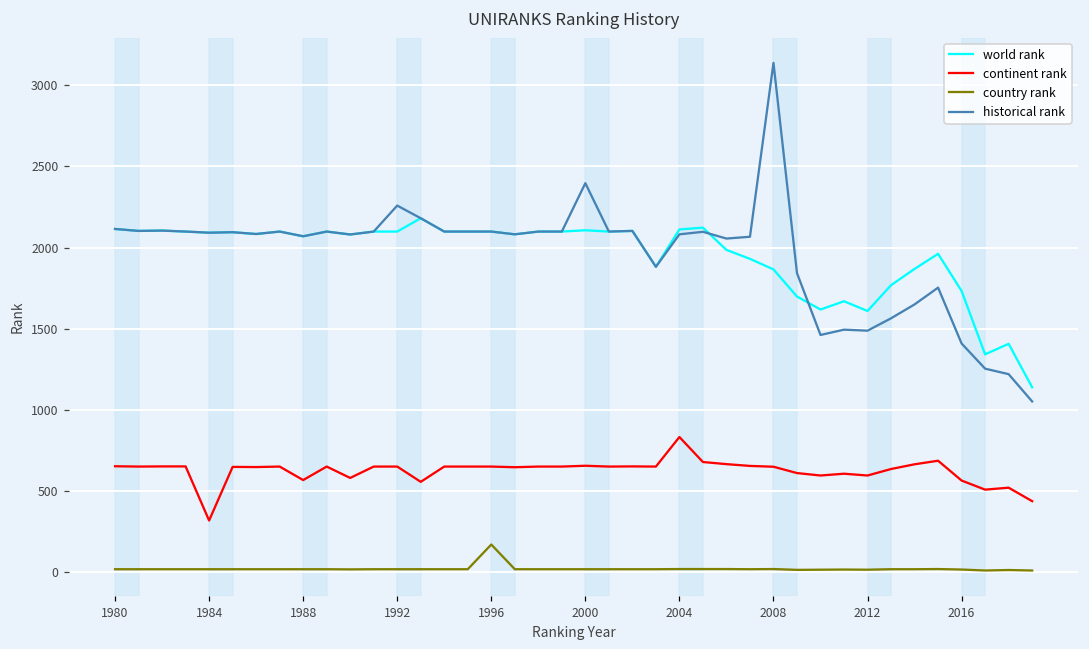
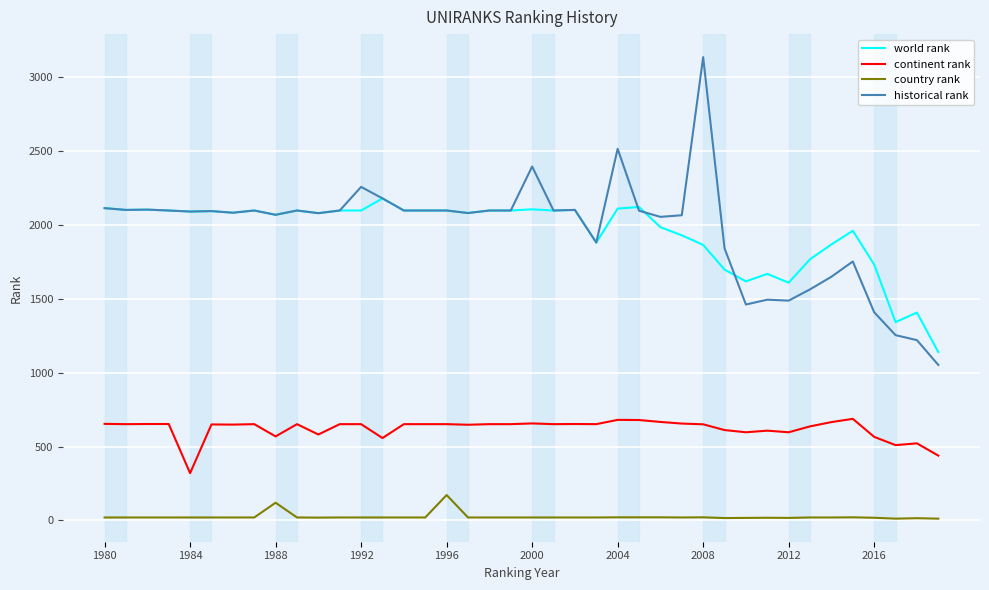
country rank, 1988: 20 -> 120
continent rank, 2004: 830 -> 680
historical rank, 2004: 2080 -> 2520
